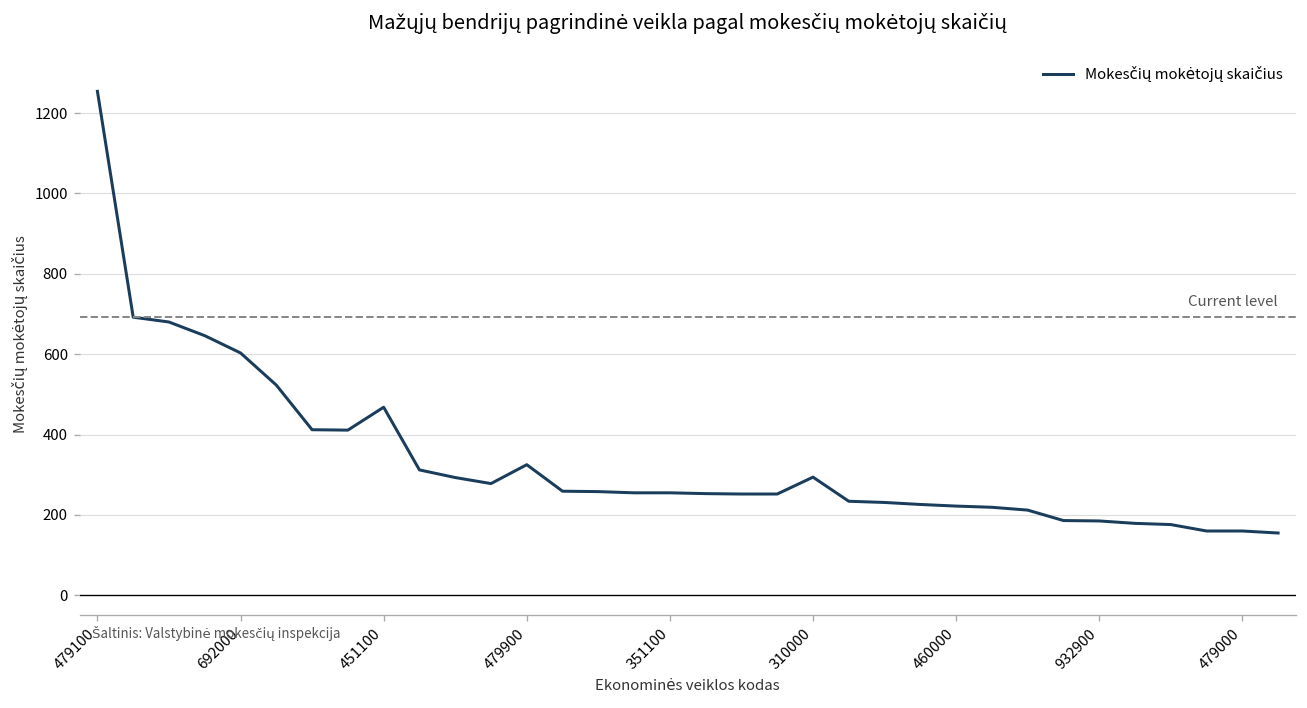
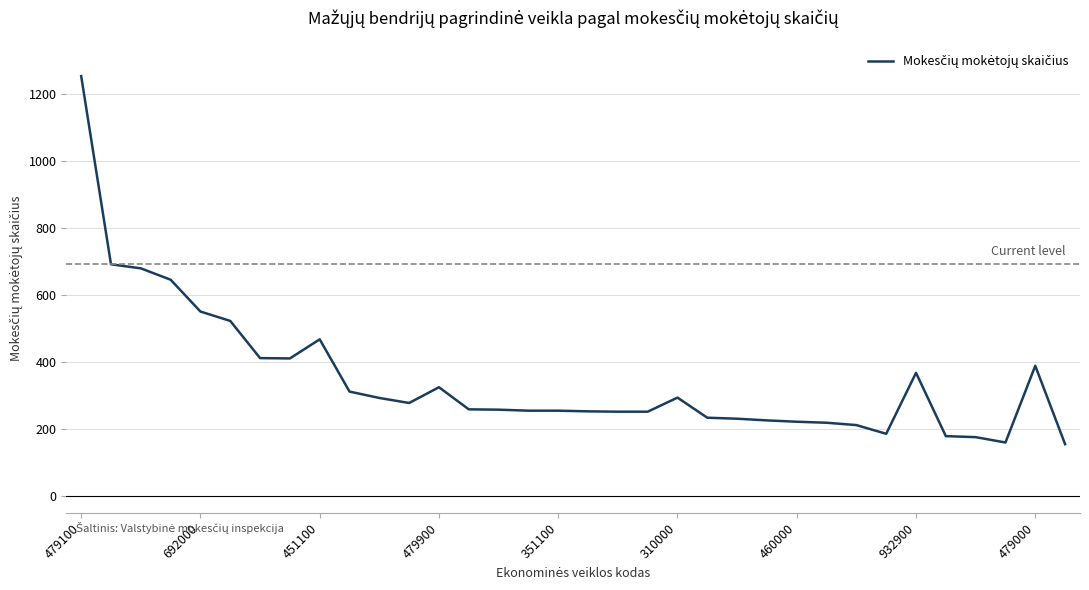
692000: 600 -> 550
932900: 190 -> 370
479000: 160 -> 390
